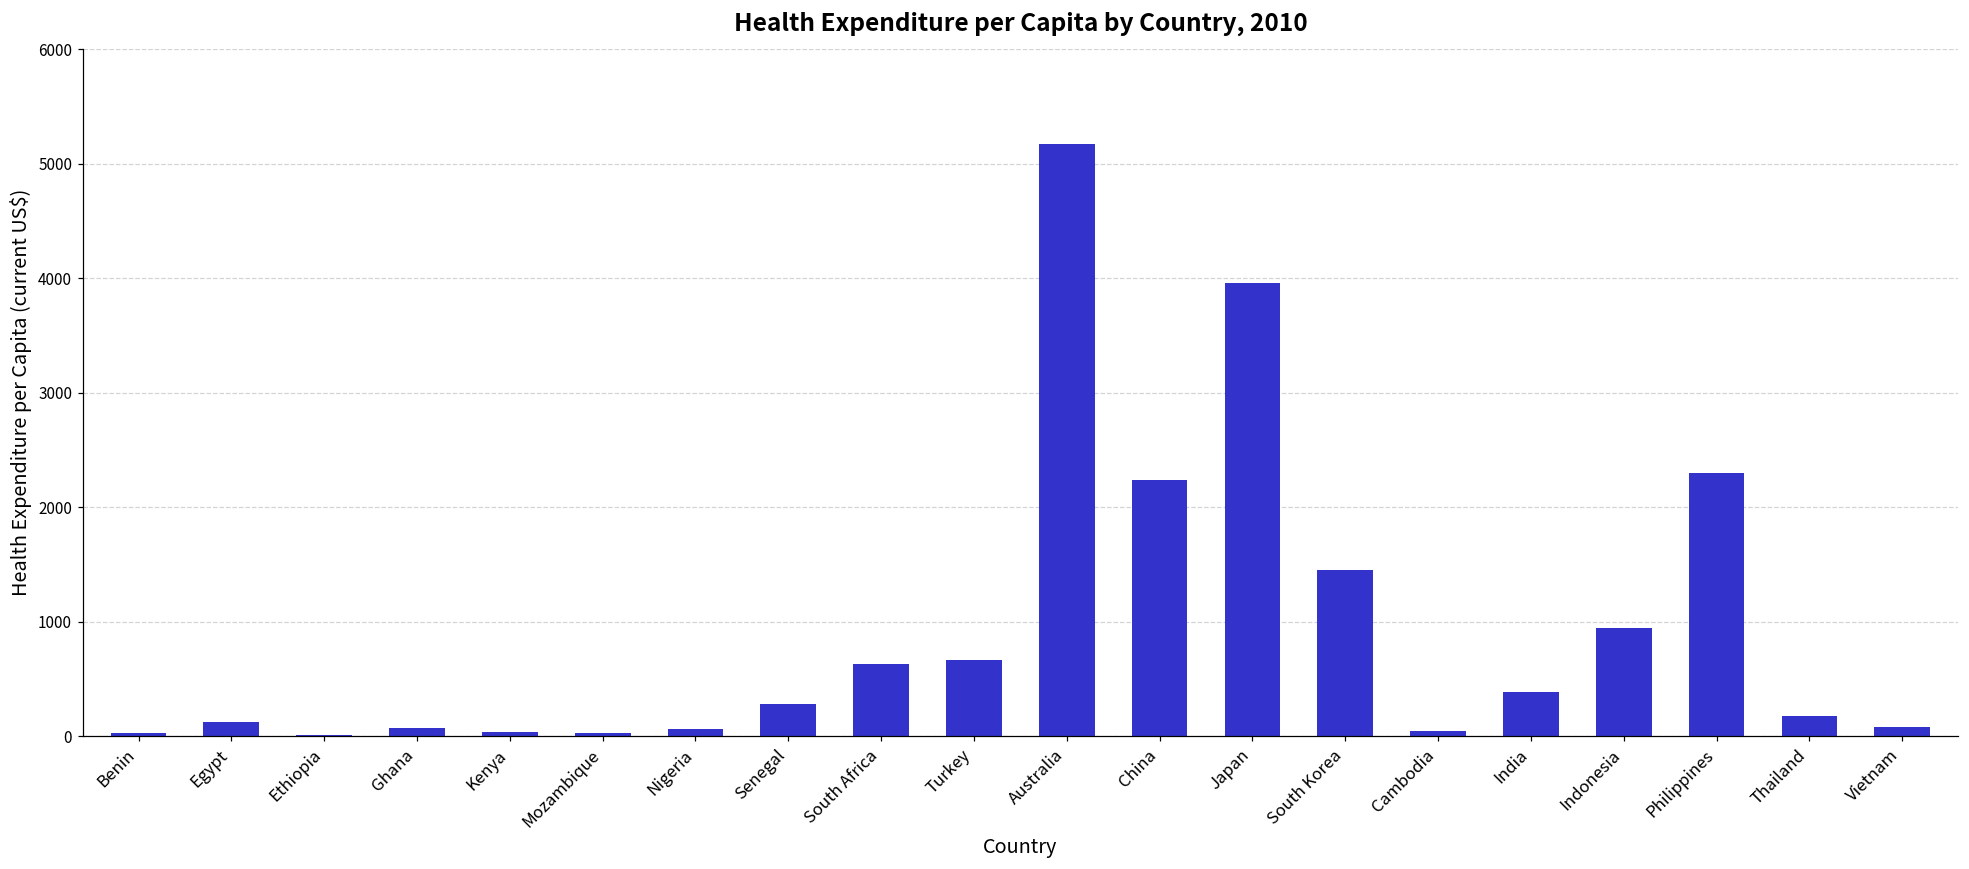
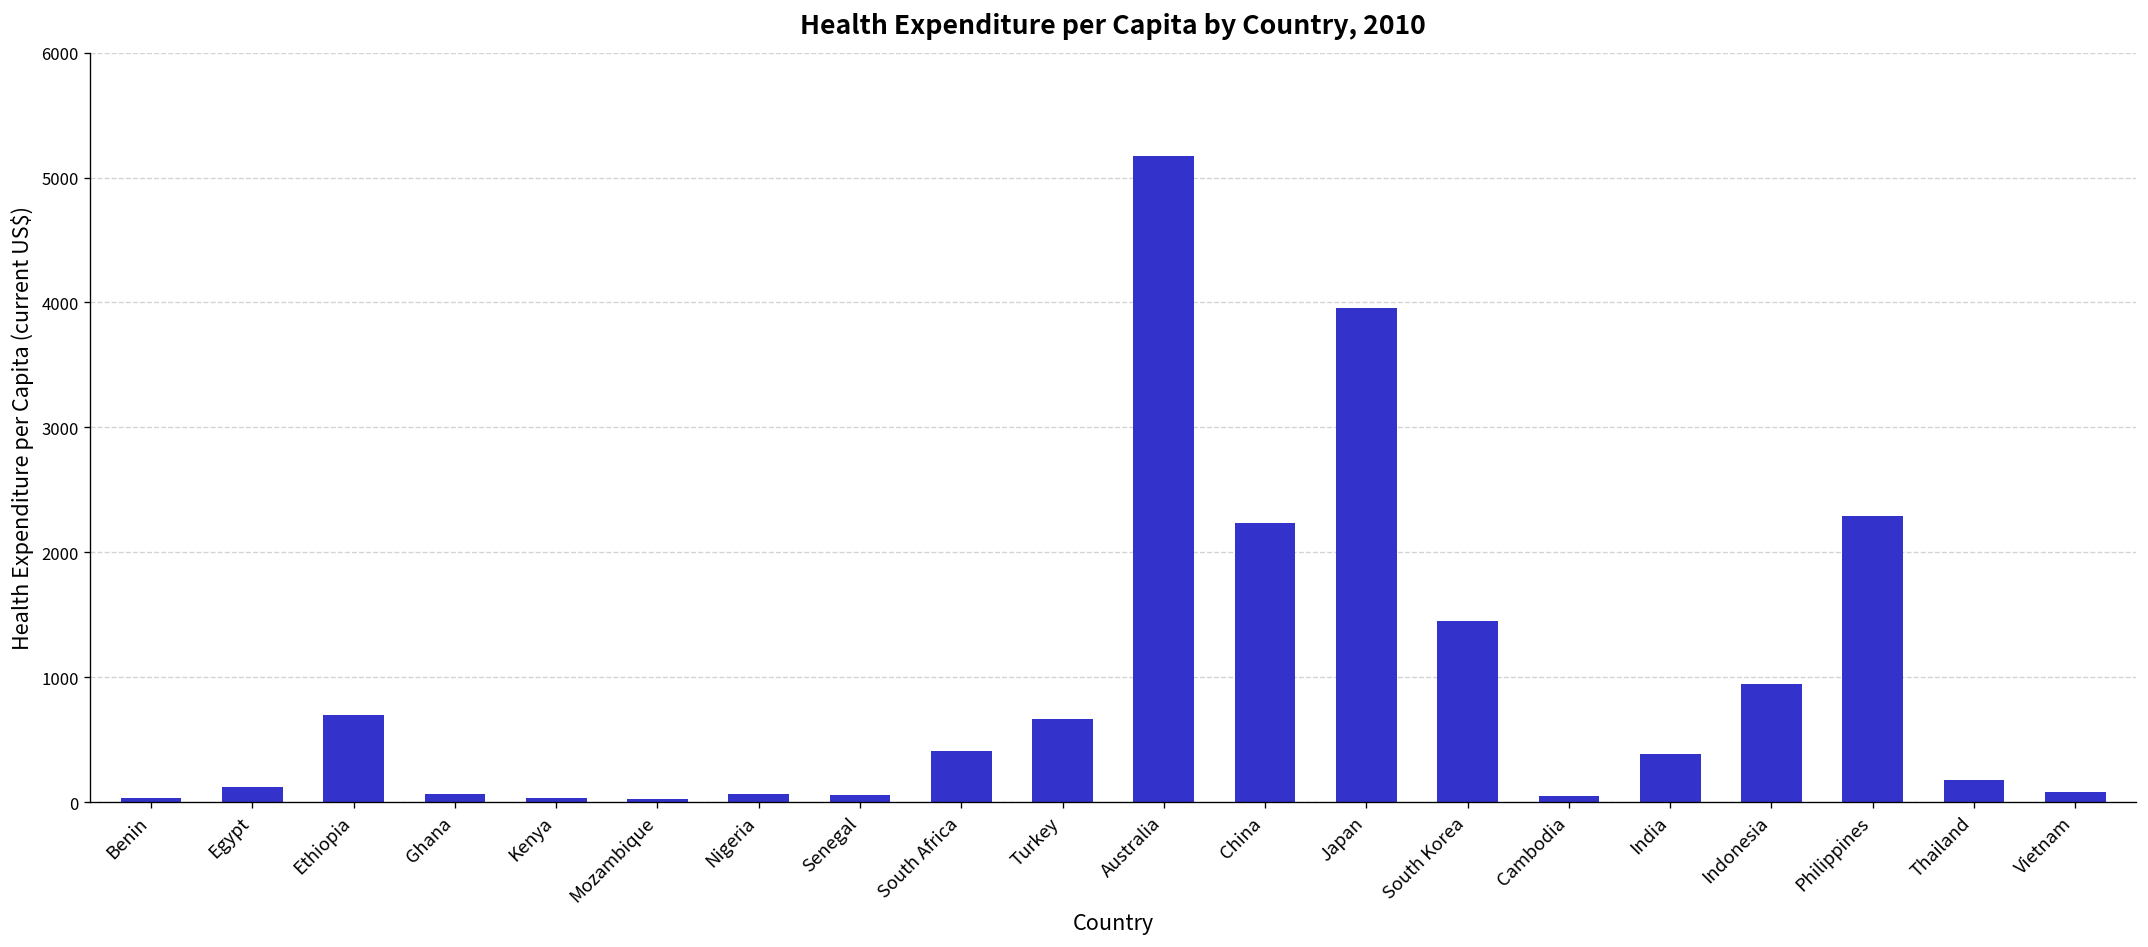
Ethiopia: 20 -> 700
Senegal: 280 -> 60
South Africa: 630 -> 410
